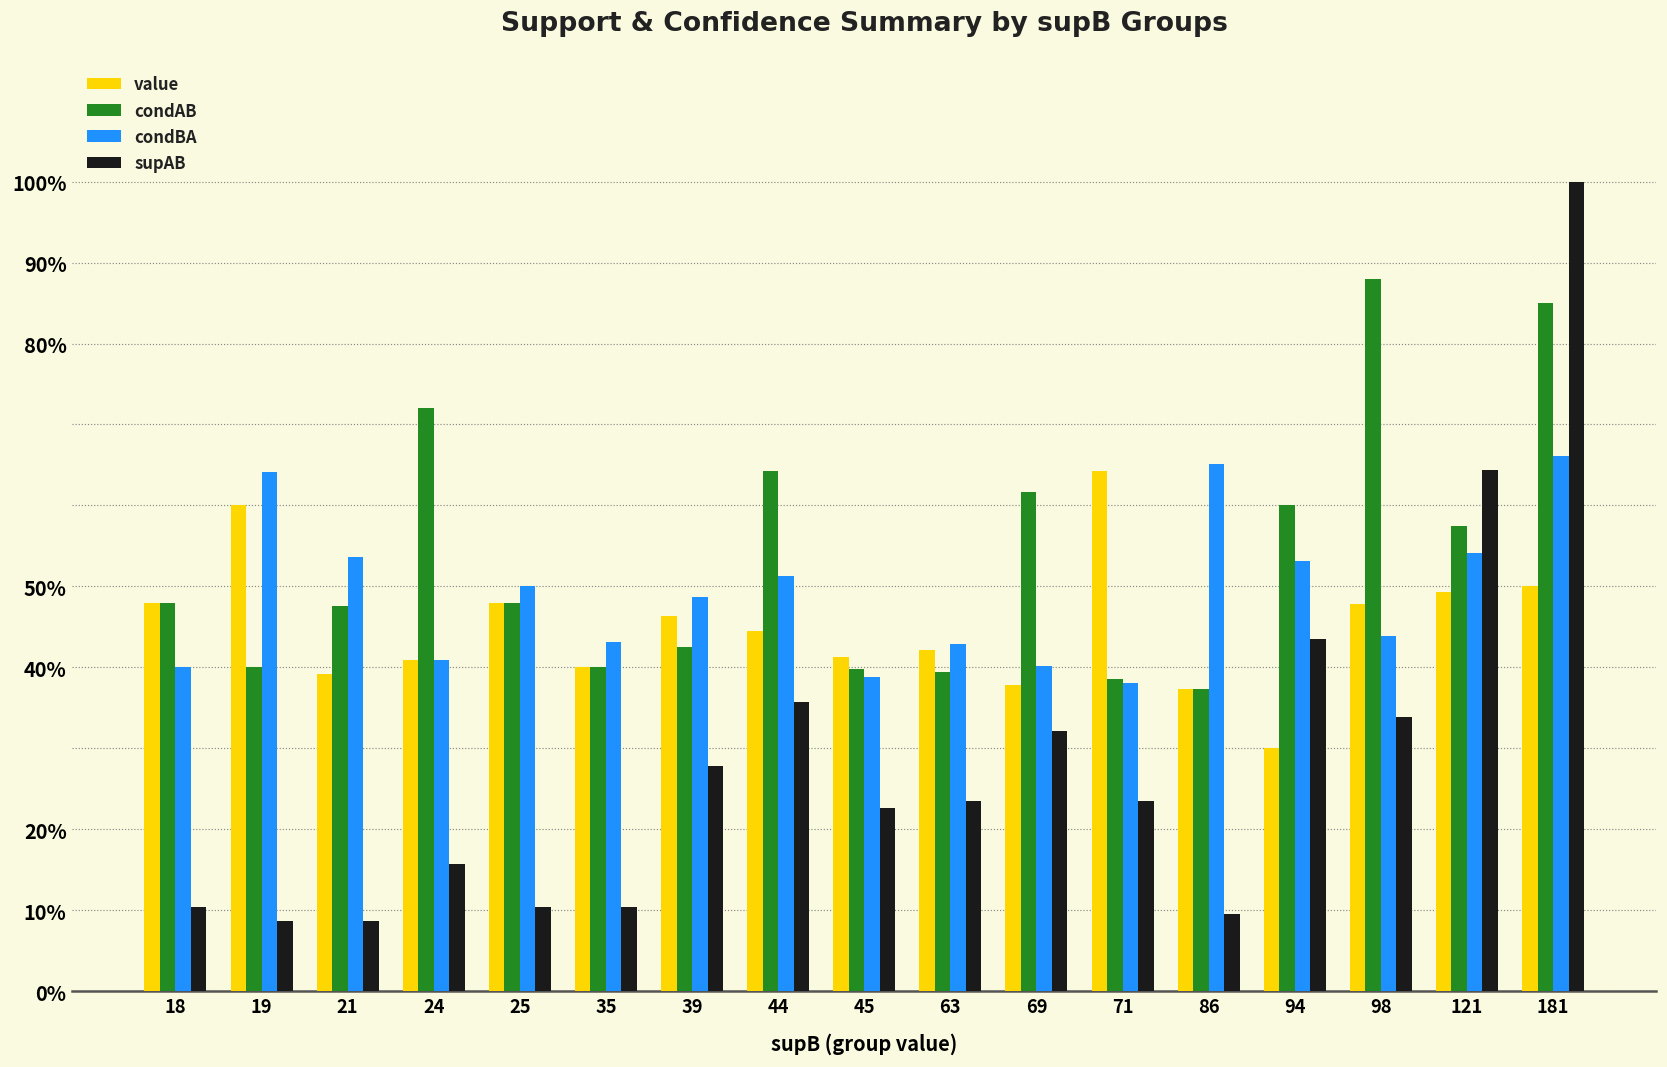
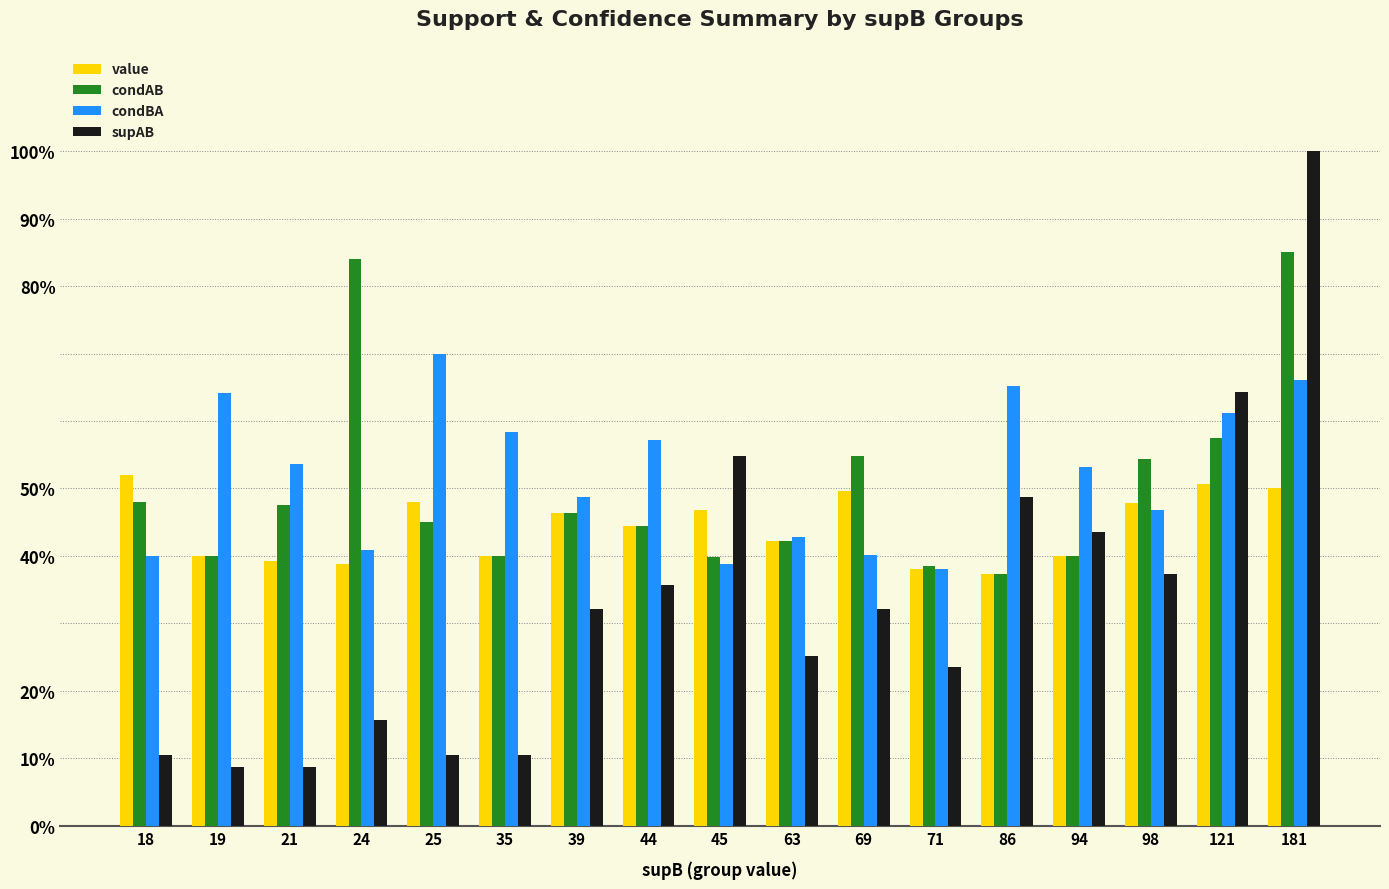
value, 18: 48% -> 52%
value, 19: 60% -> 40%
value, 24: 41% -> 39%
condAB, 24: 72% -> 84%
condAB, 25: 48% -> 45%
condBA, 25: 50% -> 70%
condBA, 35: 43% -> 58%
condAB, 39: 43% -> 46%
supAB, 39: 28% -> 32%
condAB, 44: 64% -> 44%
condBA, 44: 51% -> 57%
value, 45: 41% -> 47%
supAB, 45: 23% -> 55%
condAB, 63: 39% -> 42%
supAB, 63: 23% -> 25%
value, 69: 38% -> 50%
condAB, 69: 62% -> 55%
value, 71: 64% -> 38%
supAB, 86: 10% -> 49%
value, 94: 30% -> 40%
condAB, 94: 60% -> 40%
condAB, 98: 88% -> 54%
condBA, 98: 44% -> 47%
supAB, 98: 34% -> 37%
value, 121: 49% -> 51%
condBA, 121: 54% -> 61%
